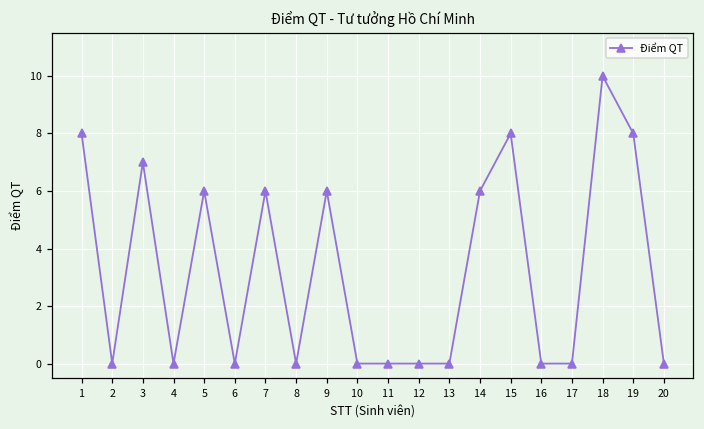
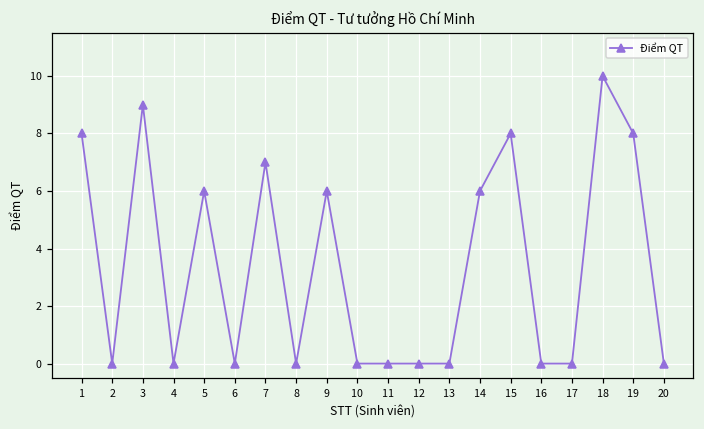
3: 7 -> 9
7: 6 -> 7
